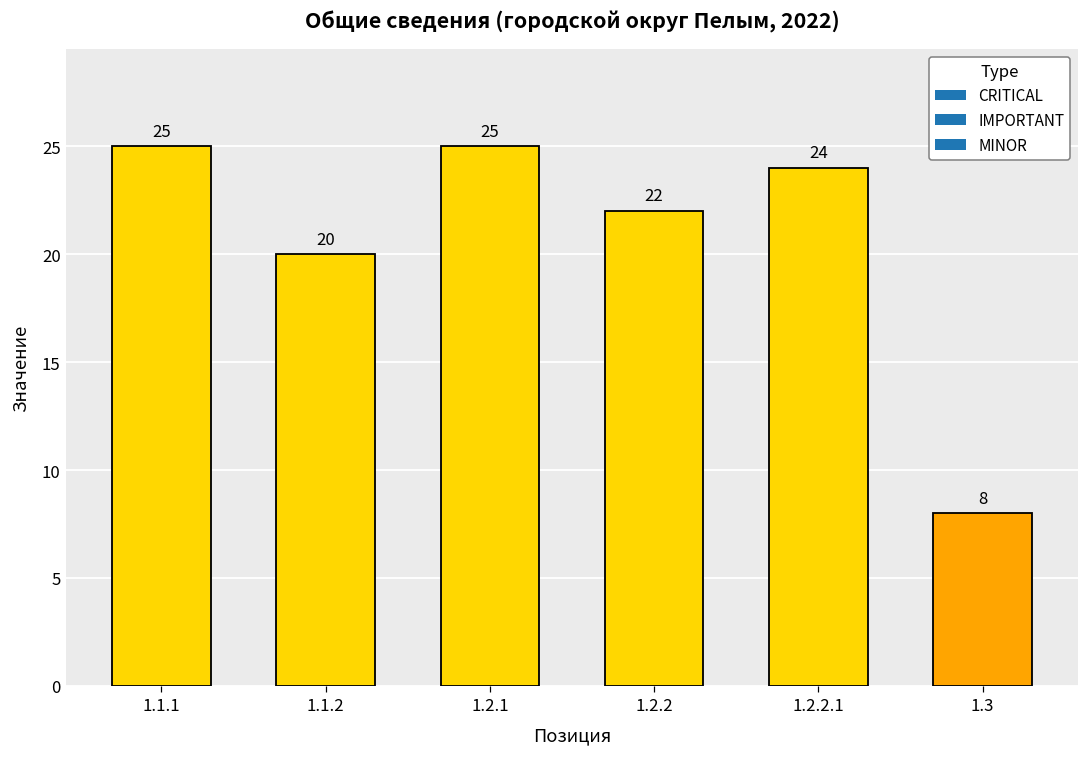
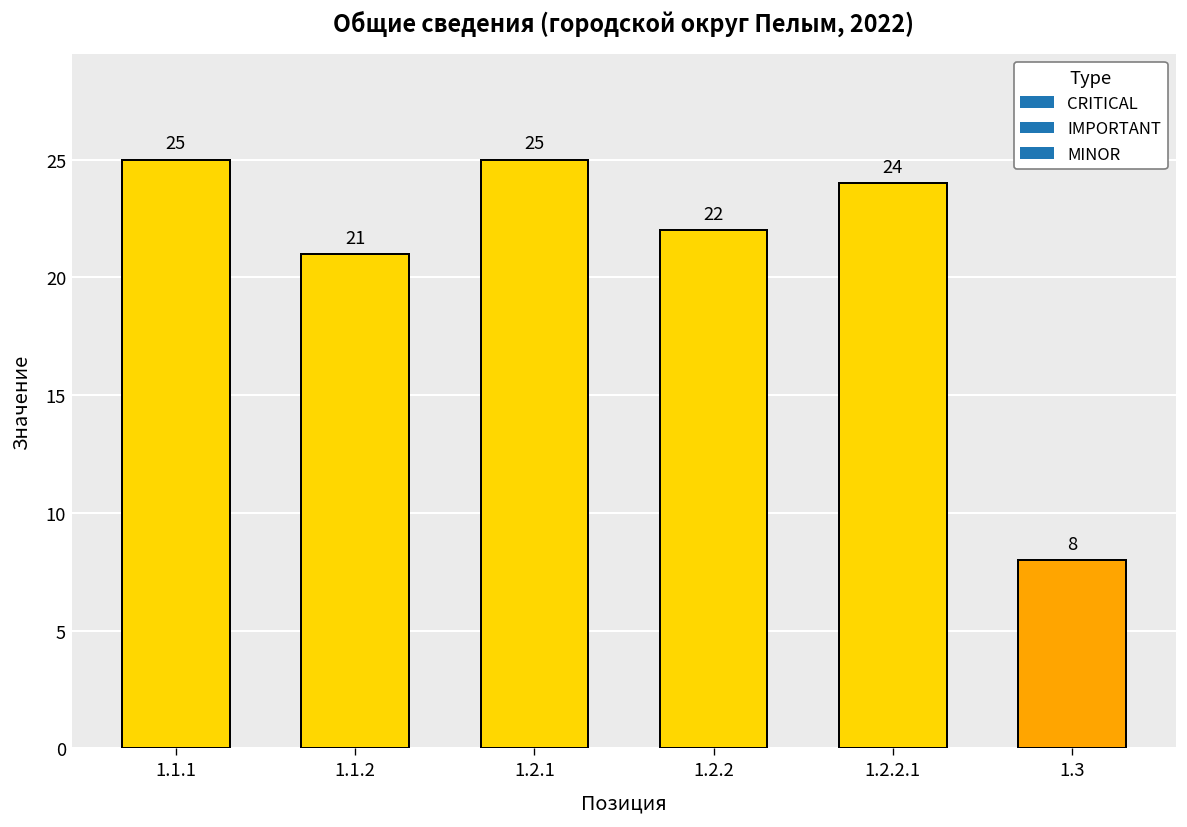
1.1.2: 20 -> 21
